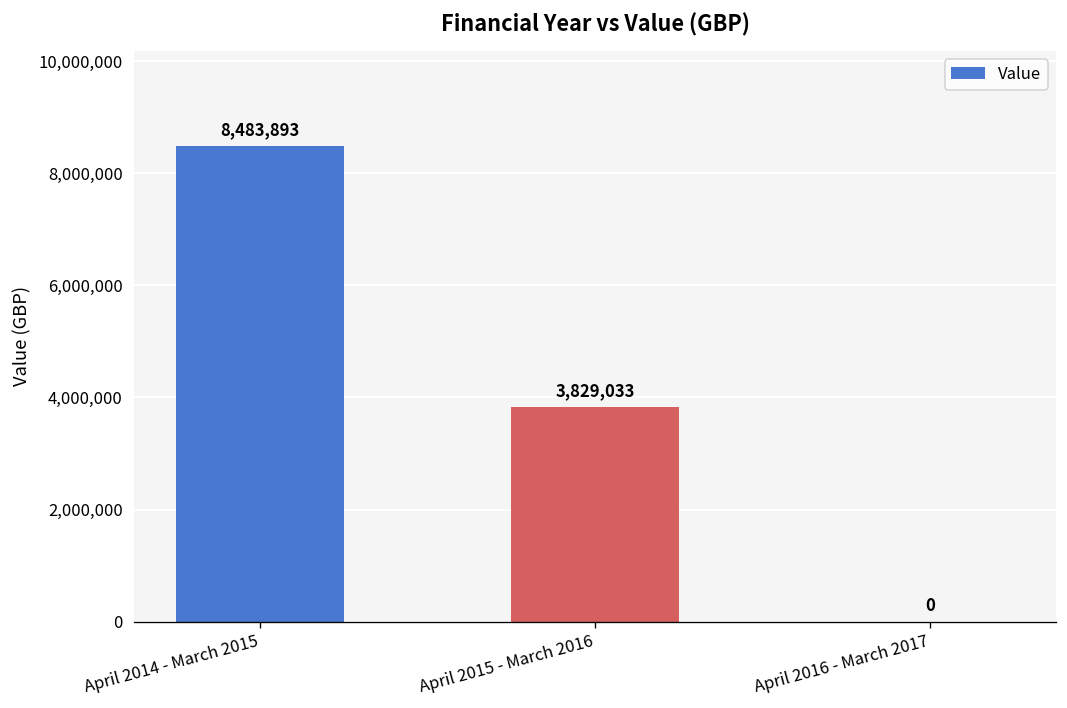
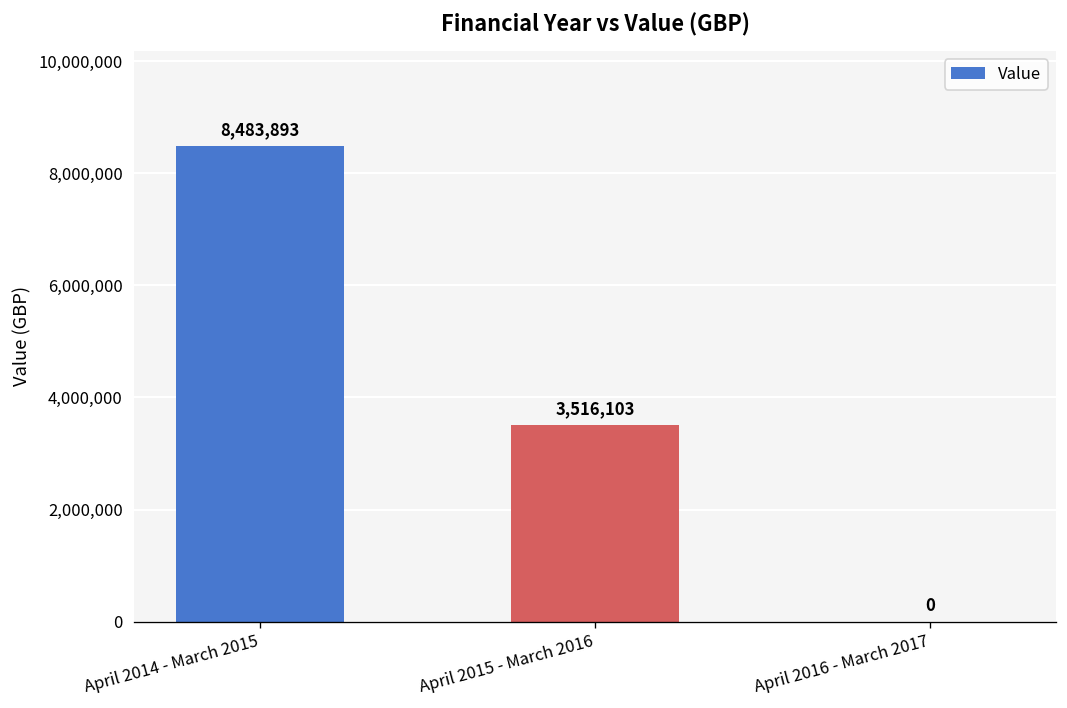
April 2015 - March 2016: 3,829,033 -> 3,516,103
